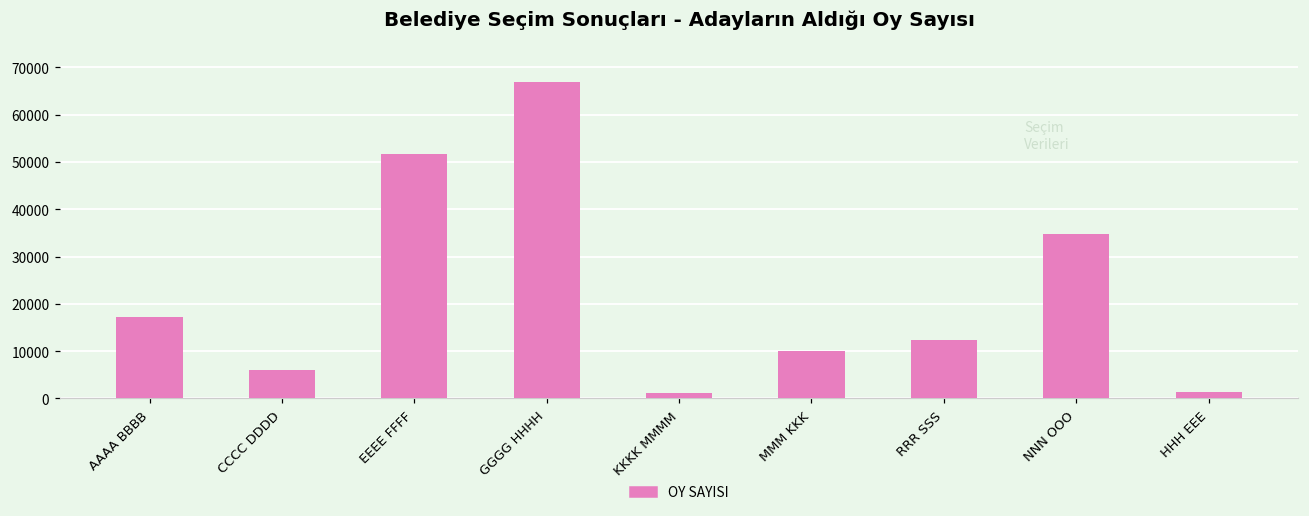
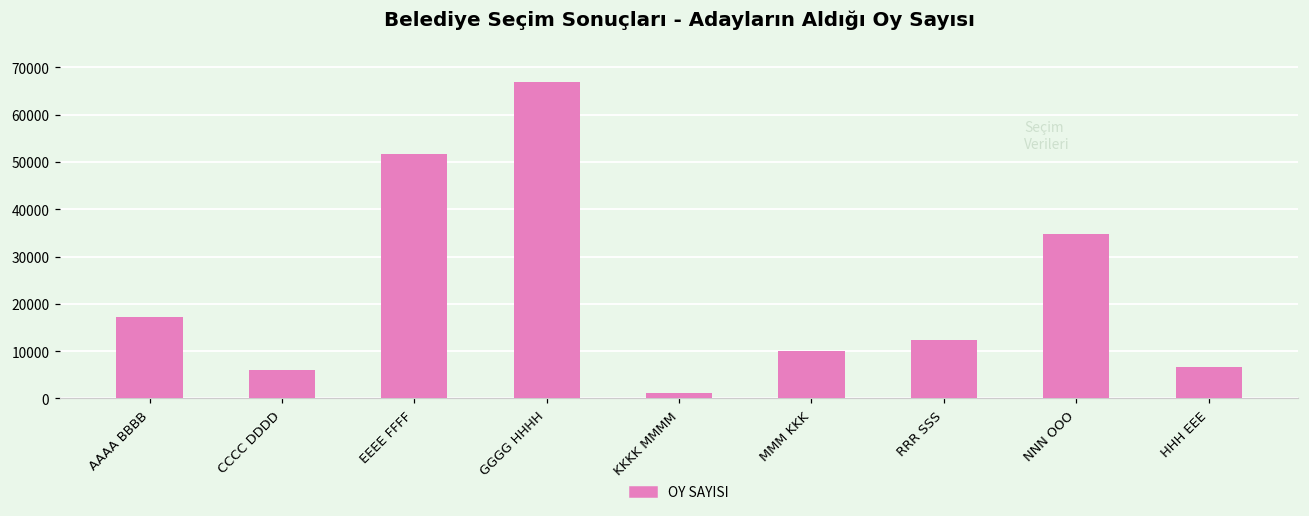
HHH EEE: 1000 -> 7000
